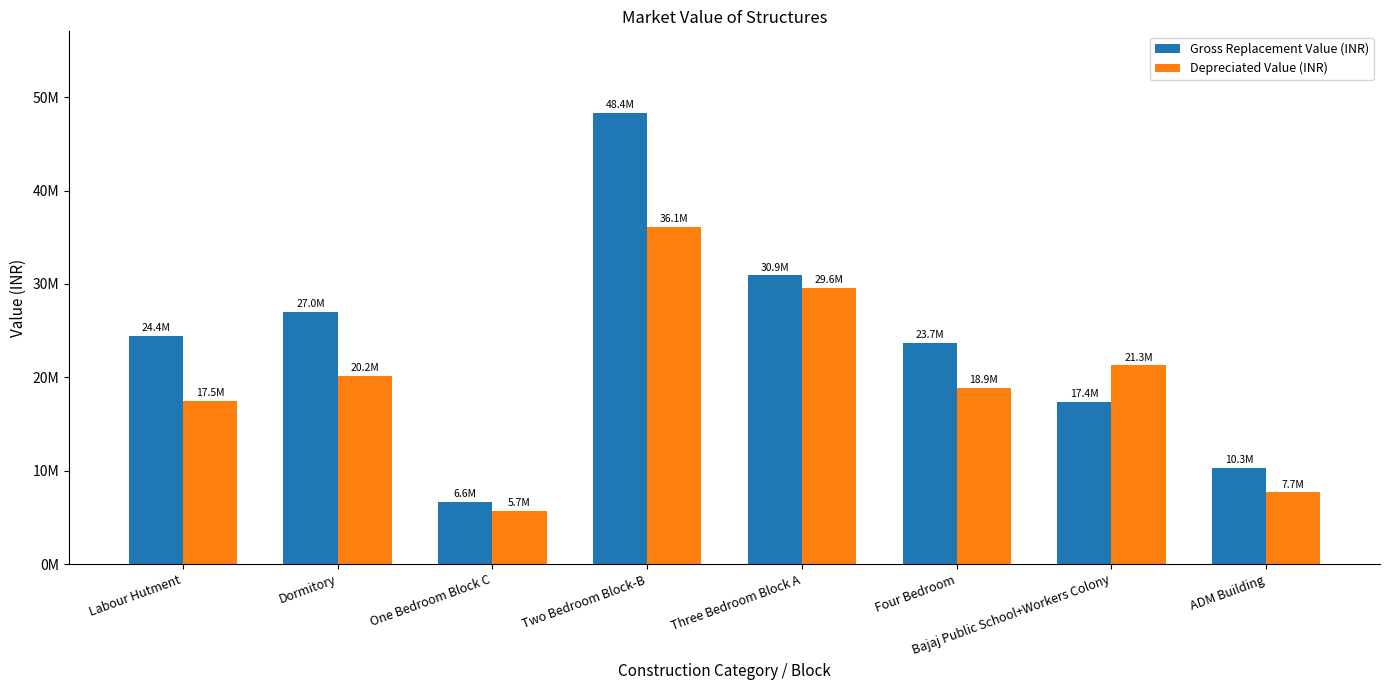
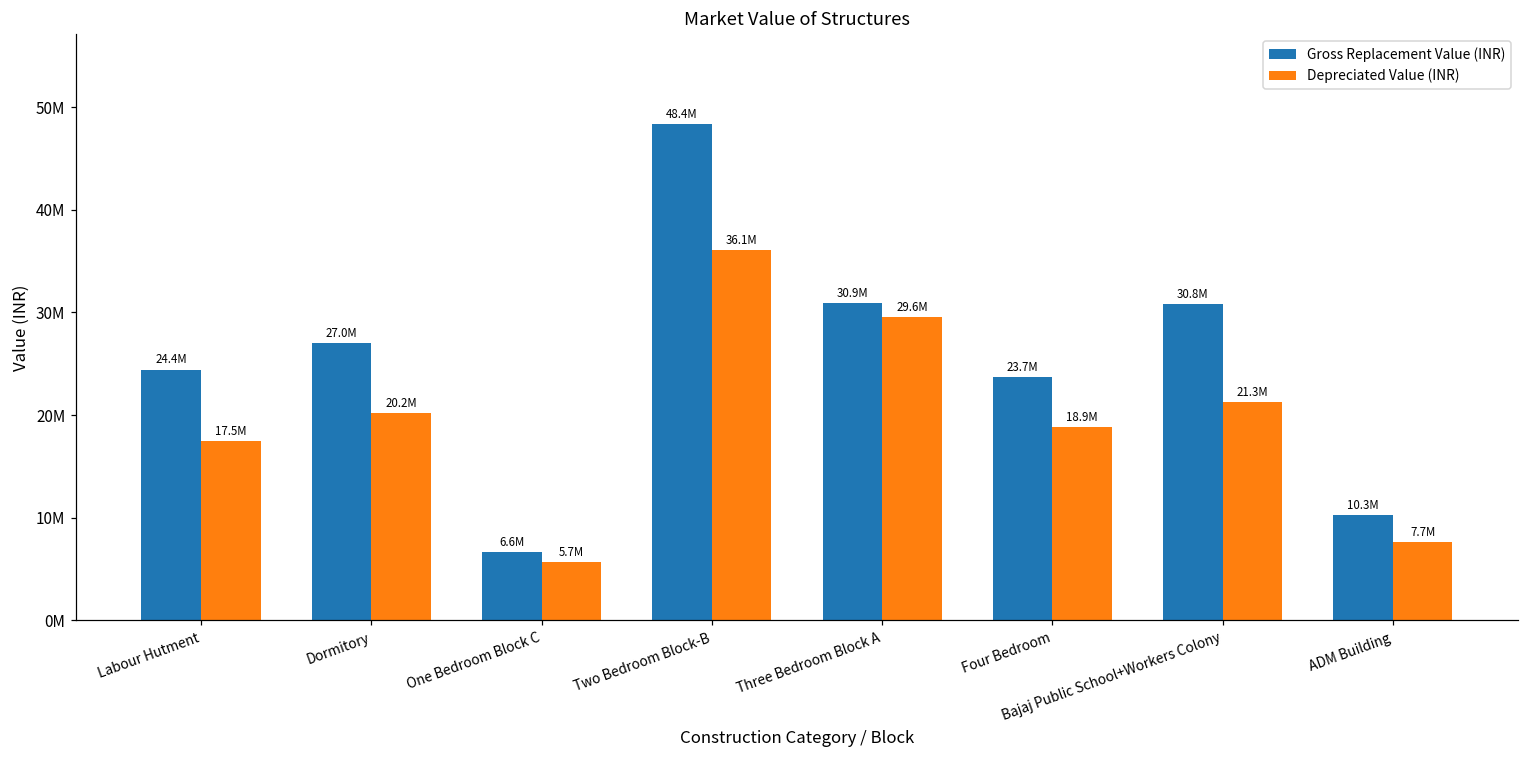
Gross Replacement Value (INR), Bajaj Public School+Workers Colony: 17.4M -> 30.8M
